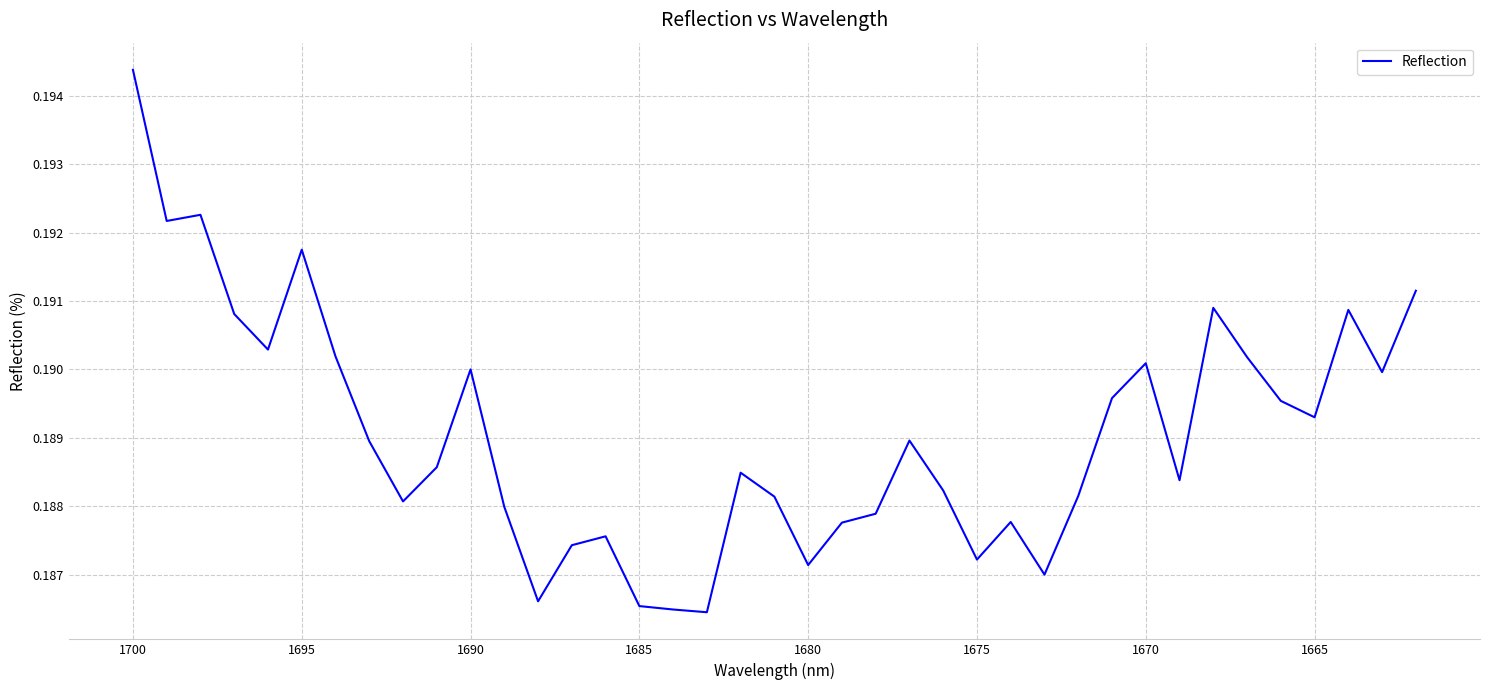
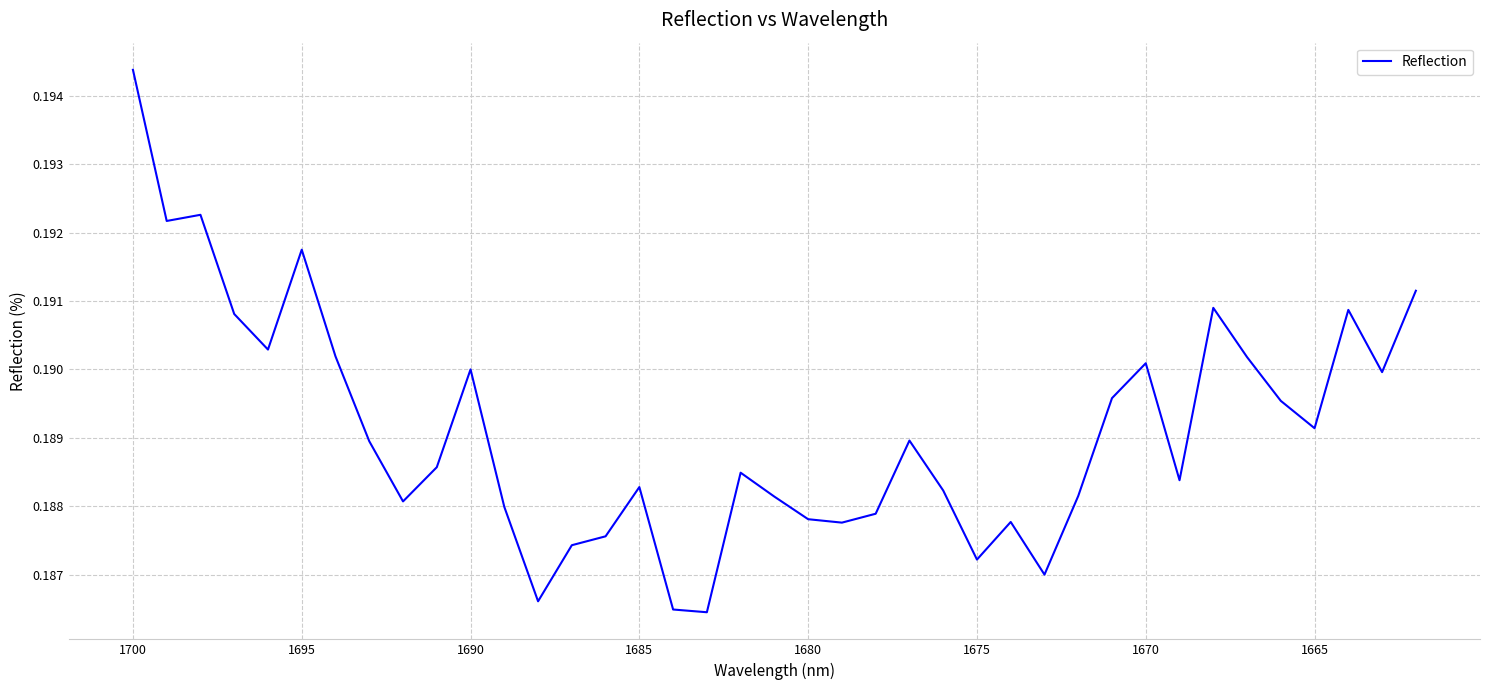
1685: 0.1865 -> 0.1883
1680: 0.1871 -> 0.1878
1665: 0.1893 -> 0.1891
